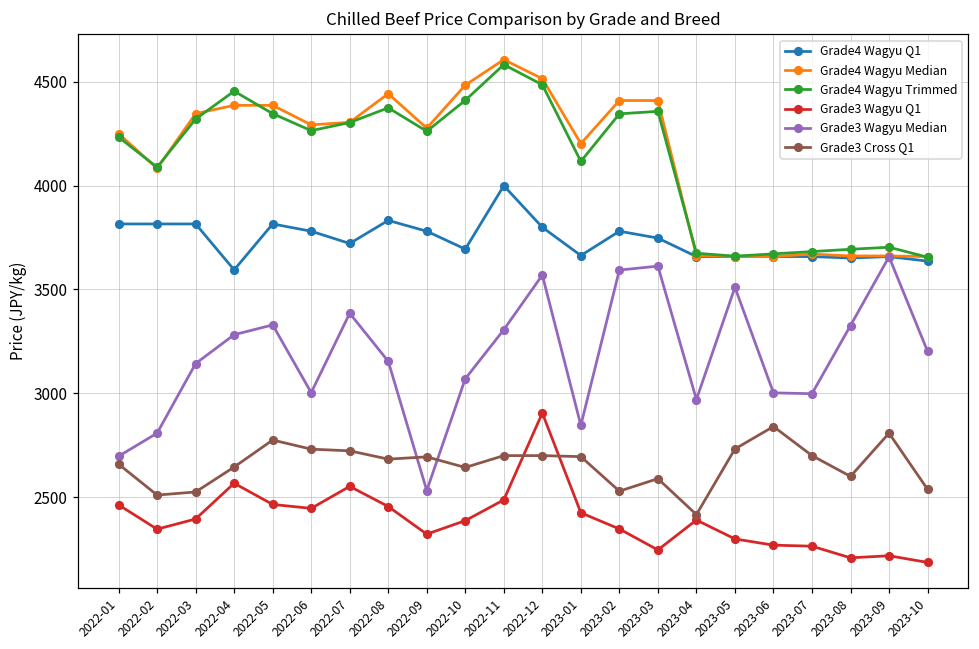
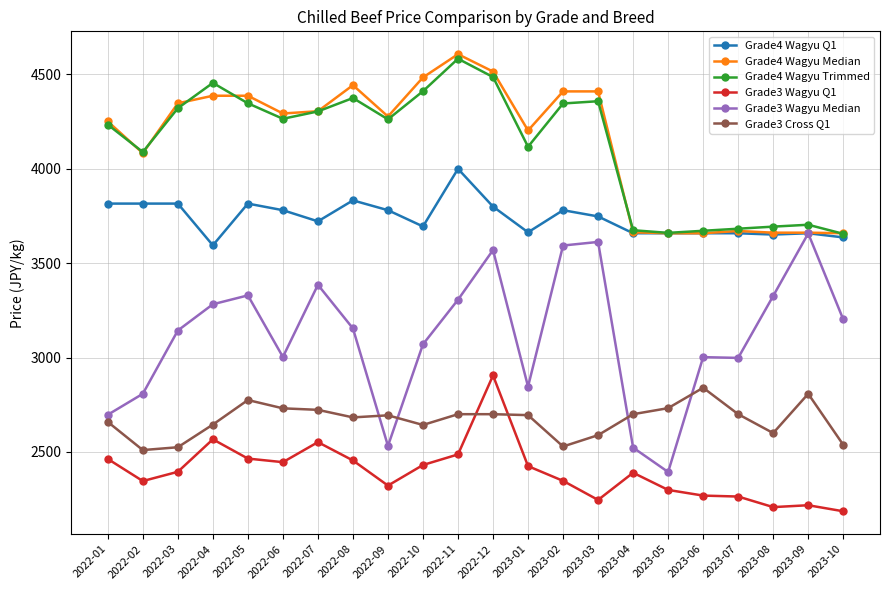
Grade3 Wagyu Q1, 2022-10: 2390 -> 2430
Grade3 Wagyu Median, 2023-04: 2970 -> 2520
Grade3 Cross Q1, 2023-04: 2420 -> 2700
Grade3 Wagyu Median, 2023-05: 3510 -> 2390
